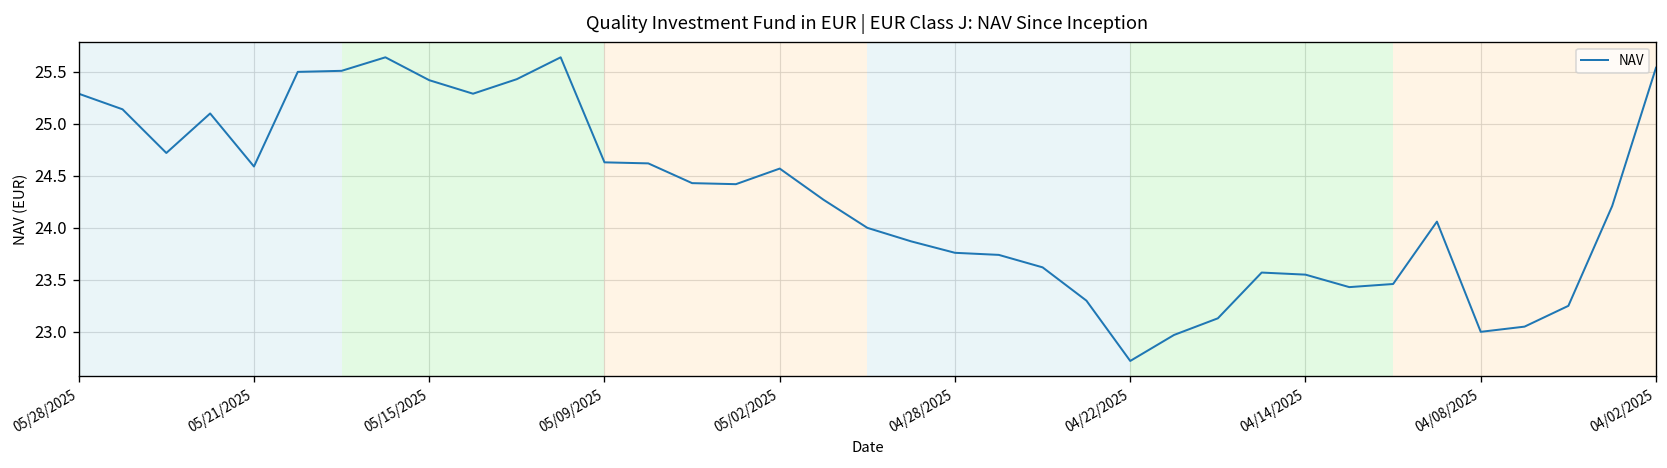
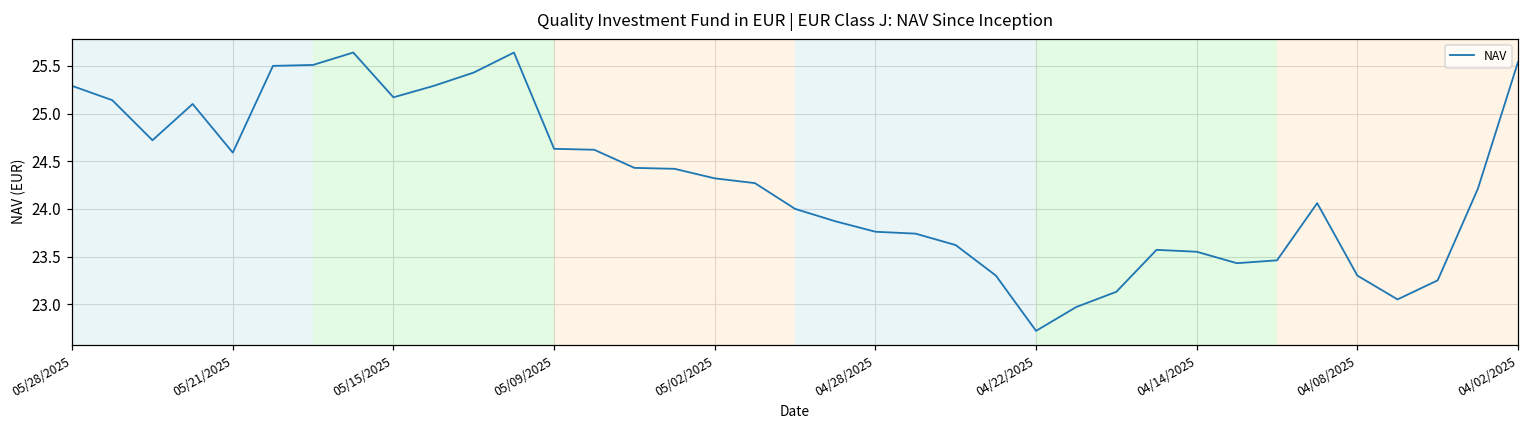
05/15/2025: 25.4 -> 25.2
05/02/2025: 24.6 -> 24.3
04/08/2025: 23.0 -> 23.3
